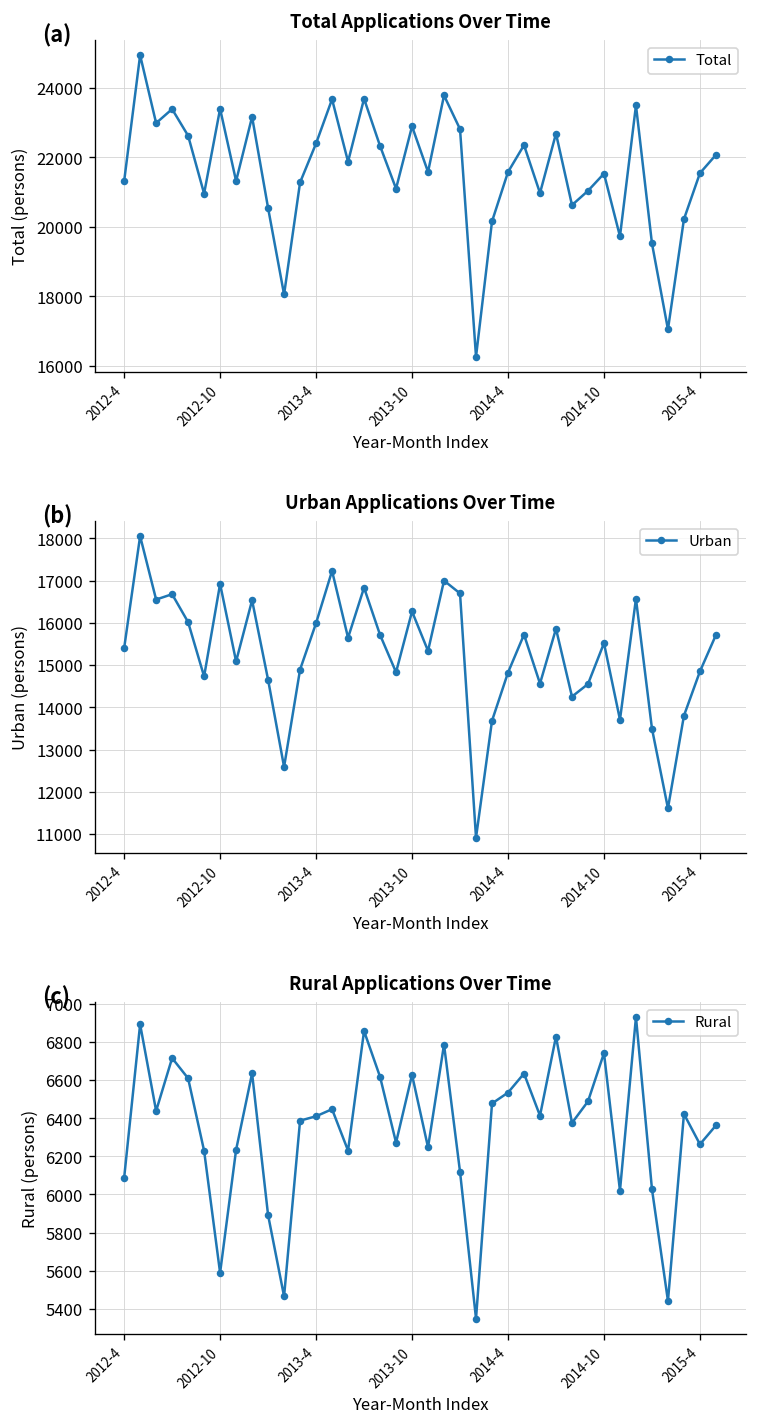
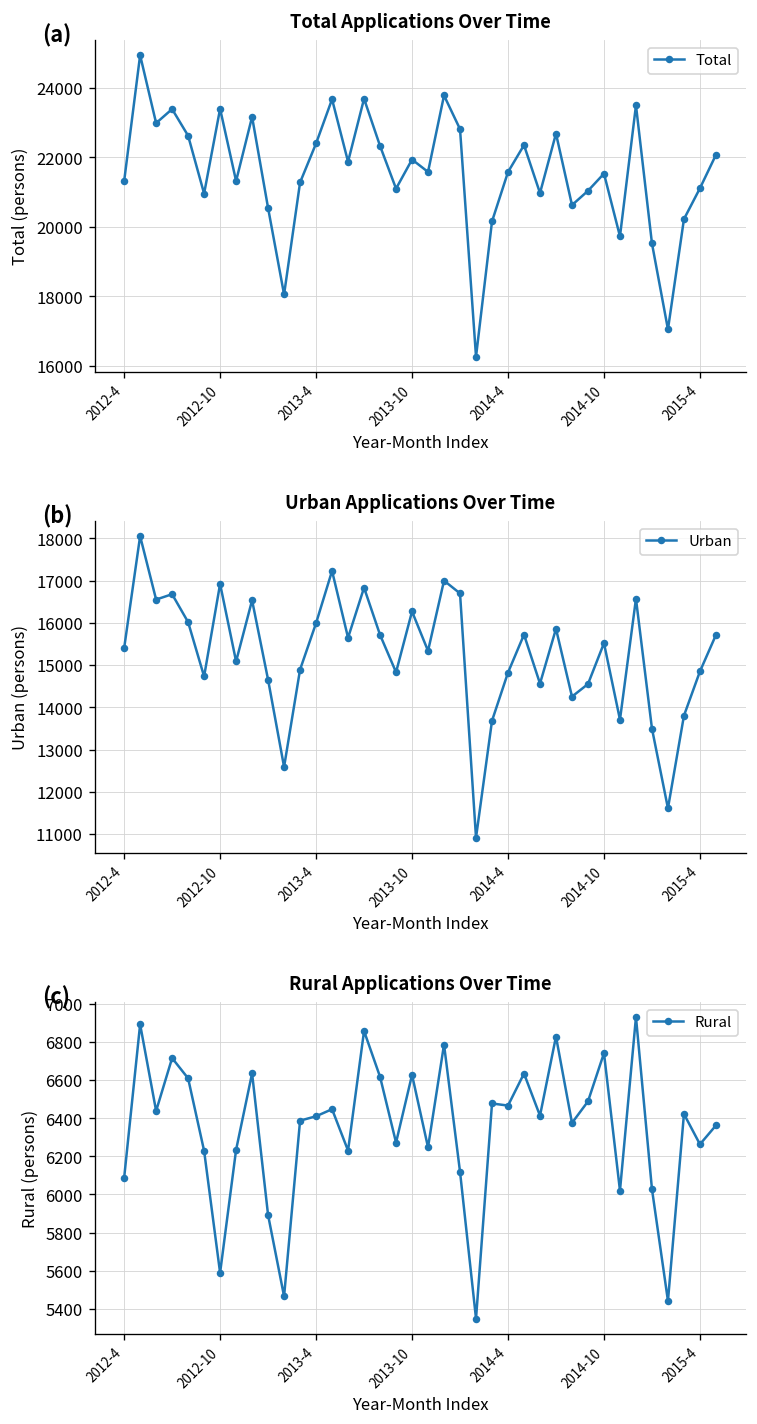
Total Applications Over Time, 2013-10: 22900 -> 21900
Total Applications Over Time, 2015-4: 21500 -> 21100
Rural Applications Over Time, 2014-4: 6530 -> 6470
